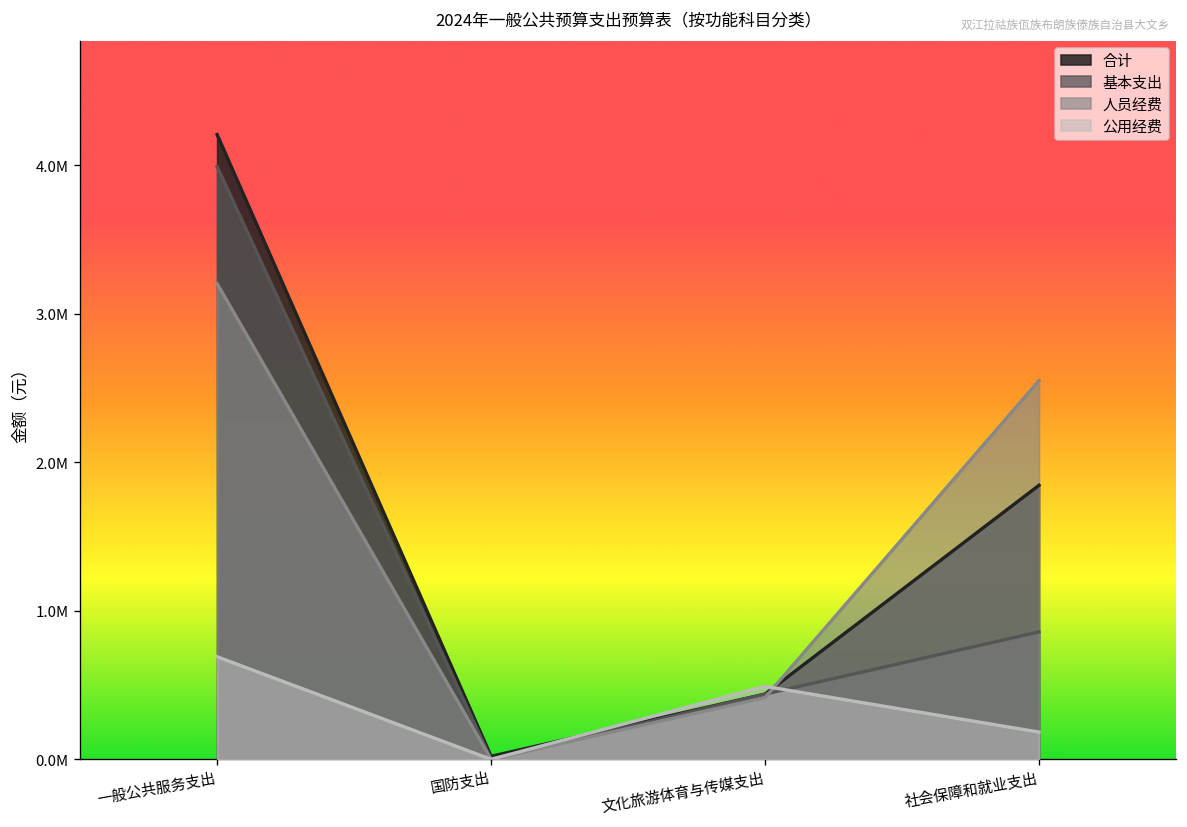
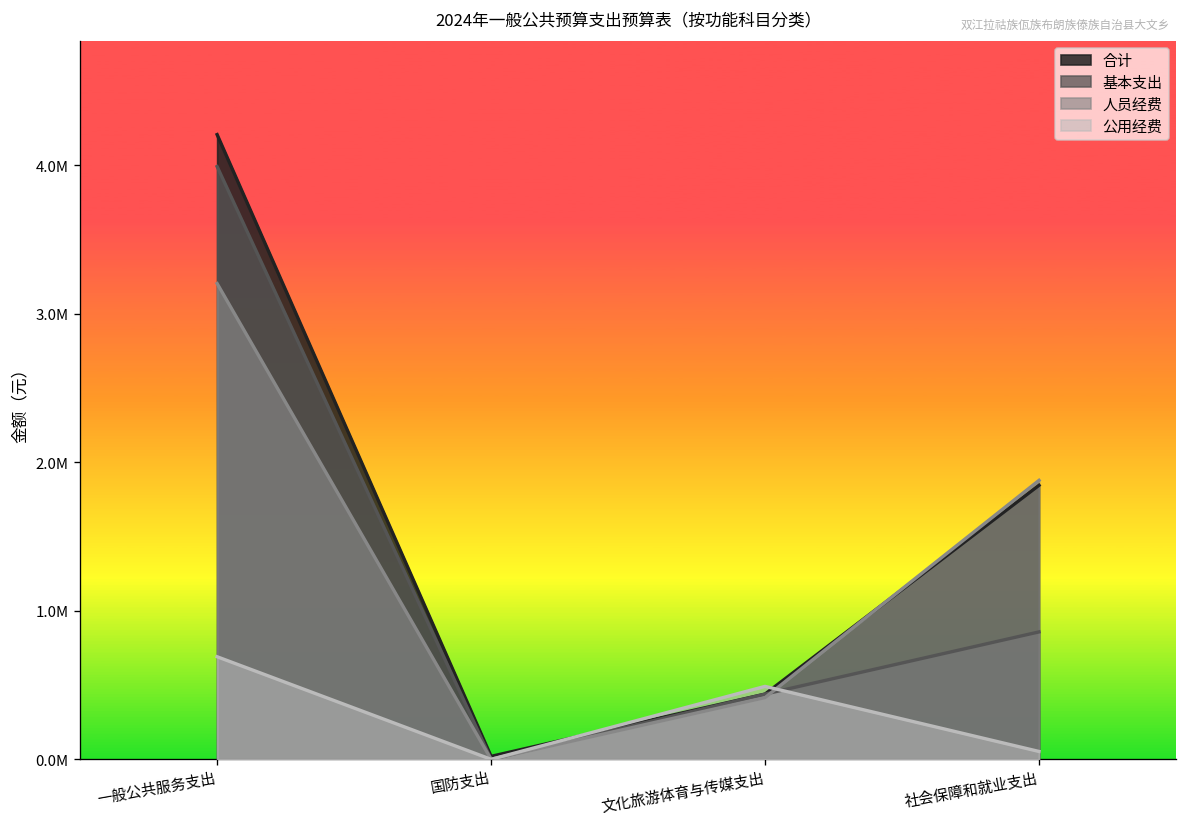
人员经费, 社会保障和就业支出: 2550000 -> 1880000
公用经费, 社会保障和就业支出: 180000 -> 50000
